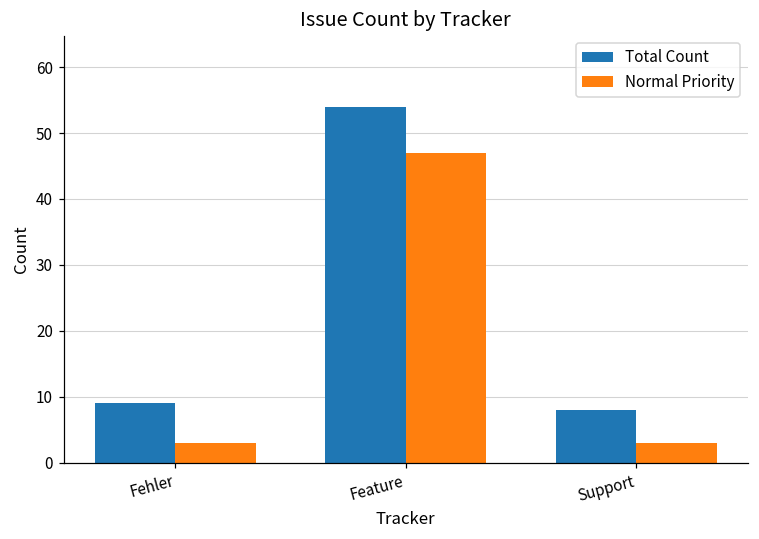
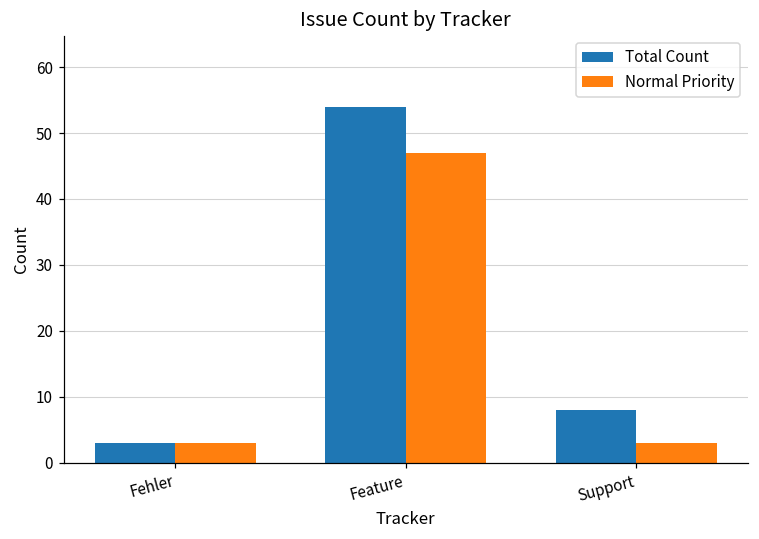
Total Count, Fehler: 9 -> 3
